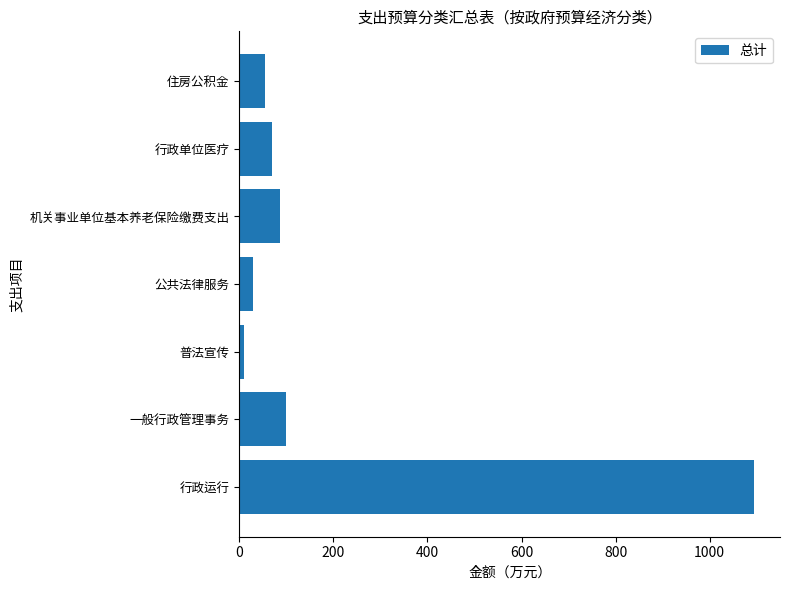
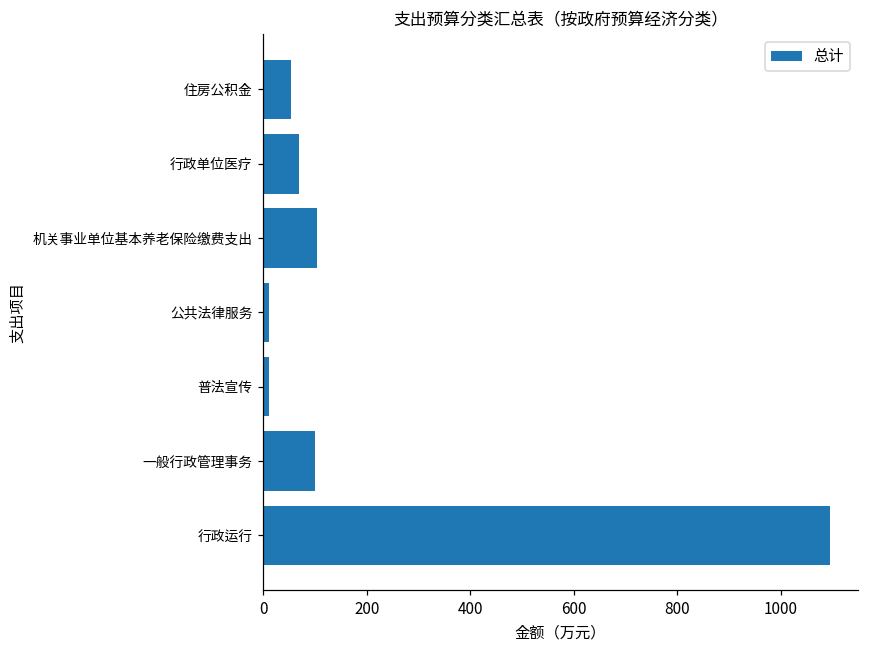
机关事业单位基本养老保险缴费支出: 90 -> 100
公共法律服务: 30 -> 10
